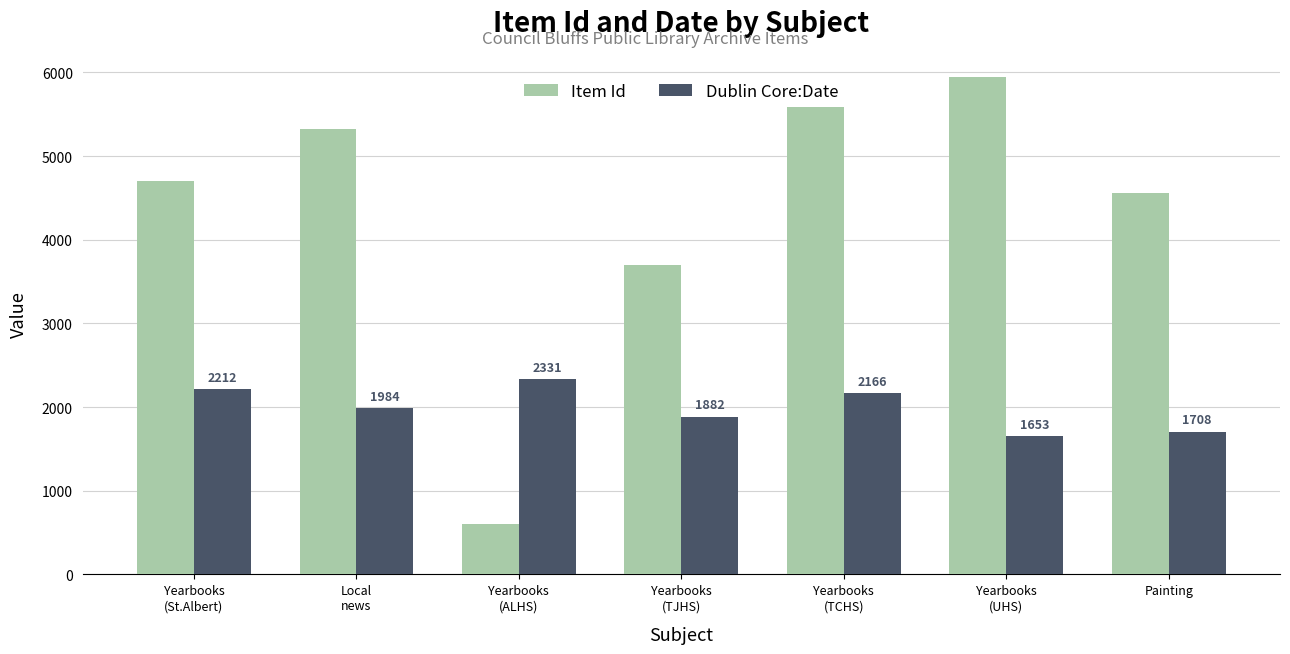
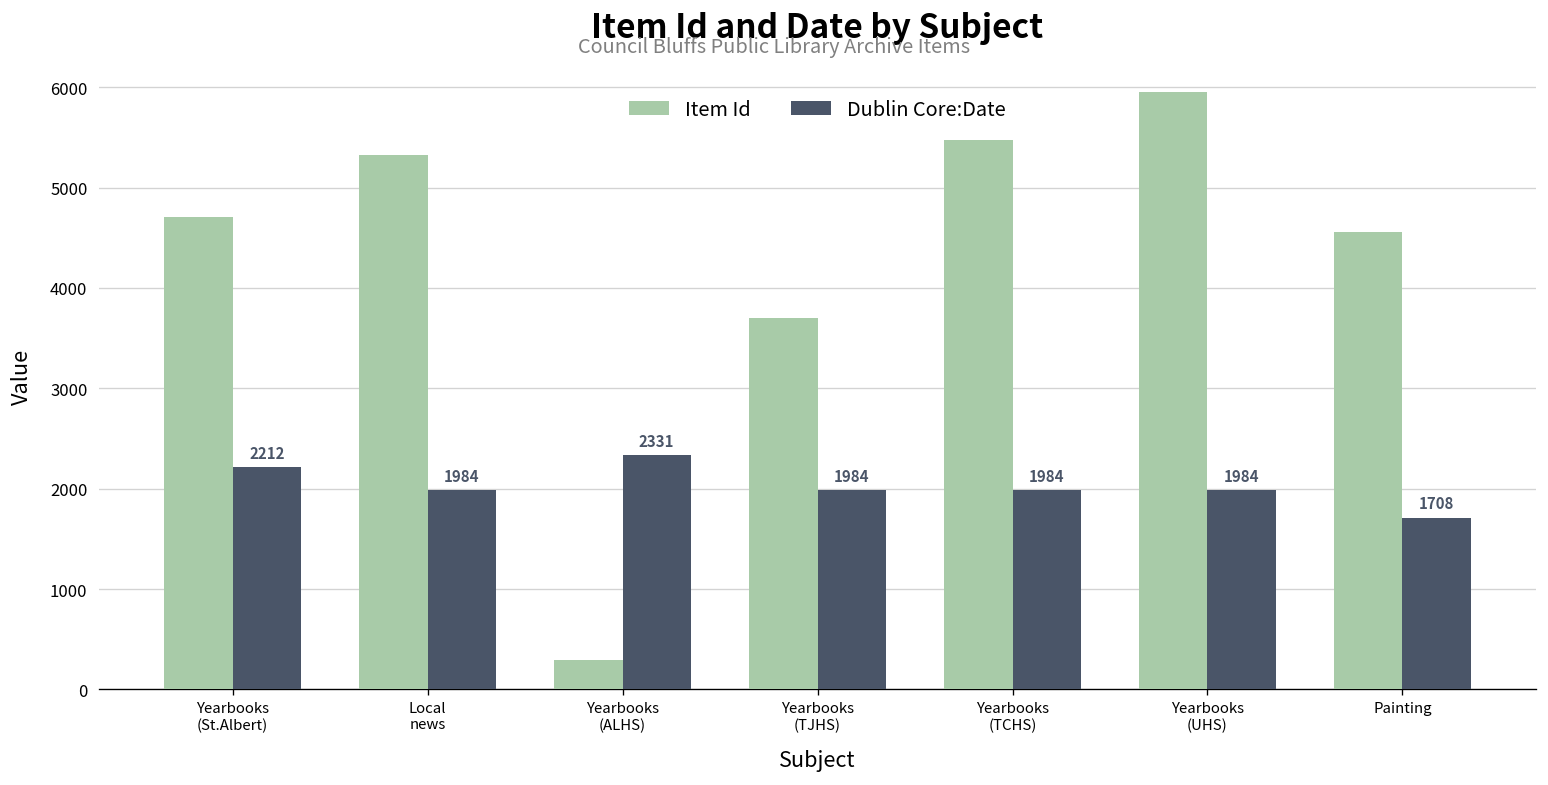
Item Id, Yearbooks (ALHS): 600 -> 300
Dublin Core:Date, Yearbooks (TJHS): 1882 -> 1984
Item Id, Yearbooks (TCHS): 5600 -> 5500
Dublin Core:Date, Yearbooks (TCHS): 2166 -> 1984
Dublin Core:Date, Yearbooks (UHS): 1653 -> 1984
